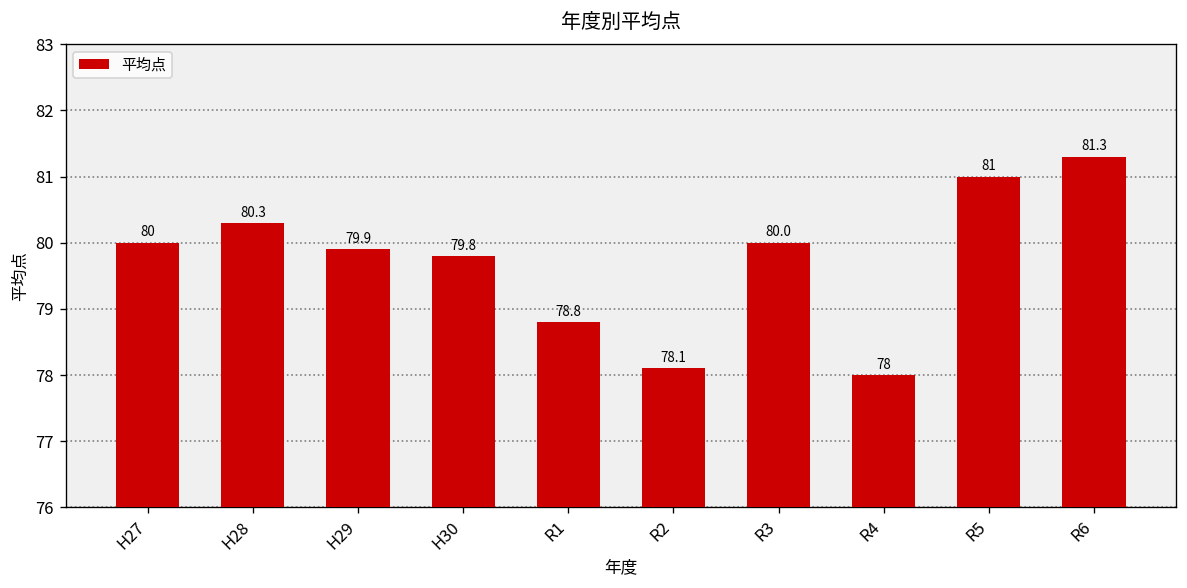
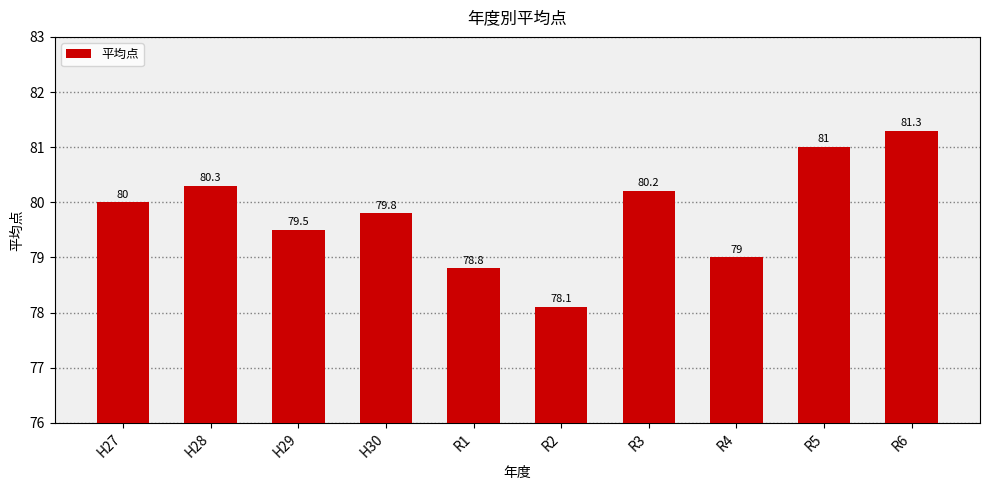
H29: 79.9 -> 79.5
R3: 80.0 -> 80.2
R4: 78 -> 79
